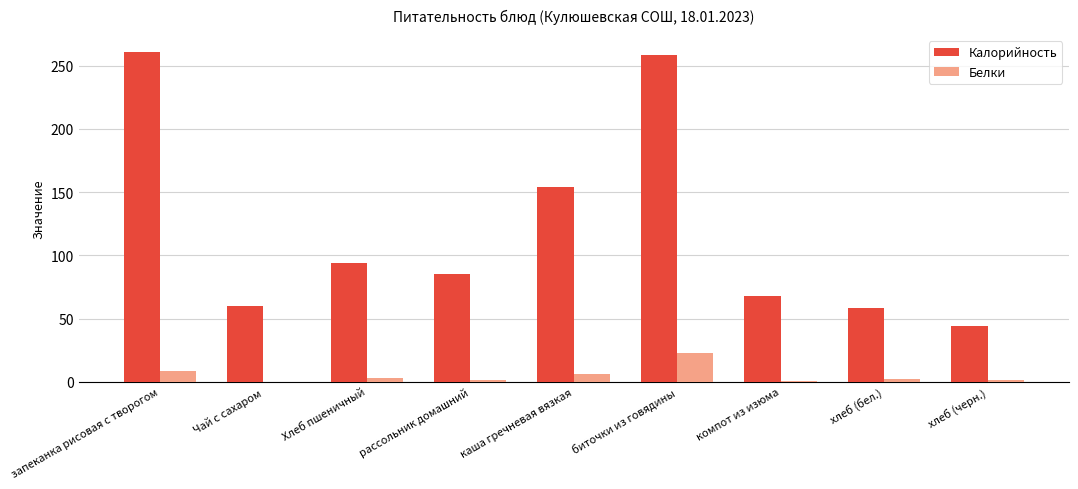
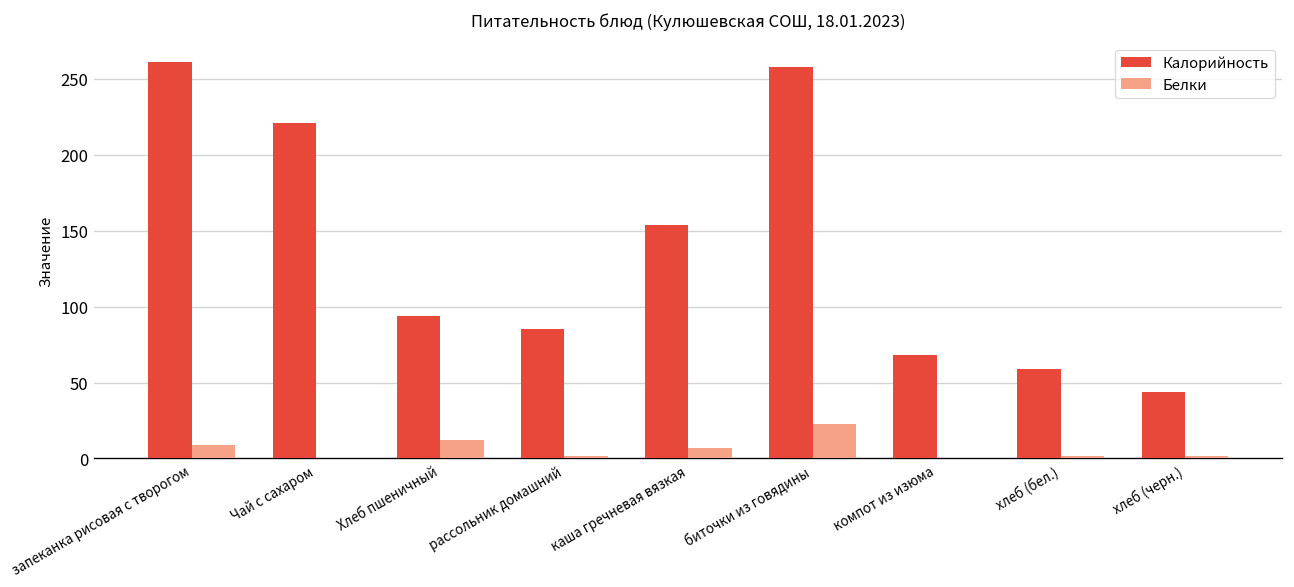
Калорийность, Чай с сахаром: 60 -> 221
Белки, Хлеб пшеничный: 3 -> 12
